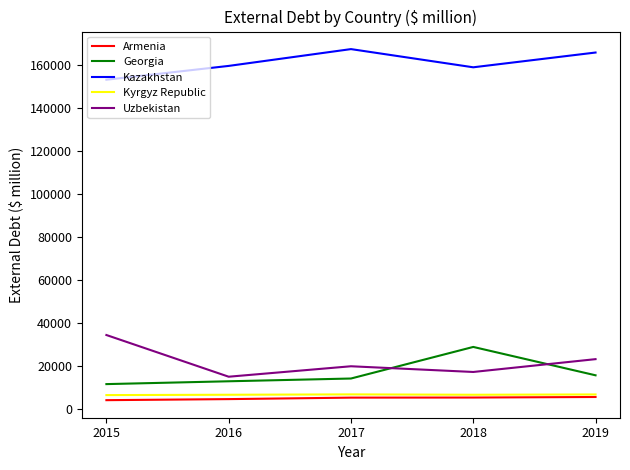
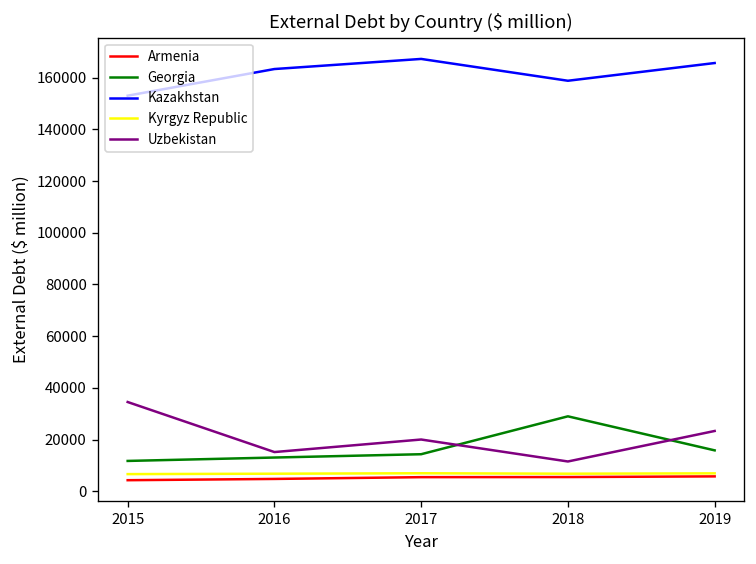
Kazakhstan, 2016: 159000 -> 163000
Uzbekistan, 2018: 17000 -> 12000
